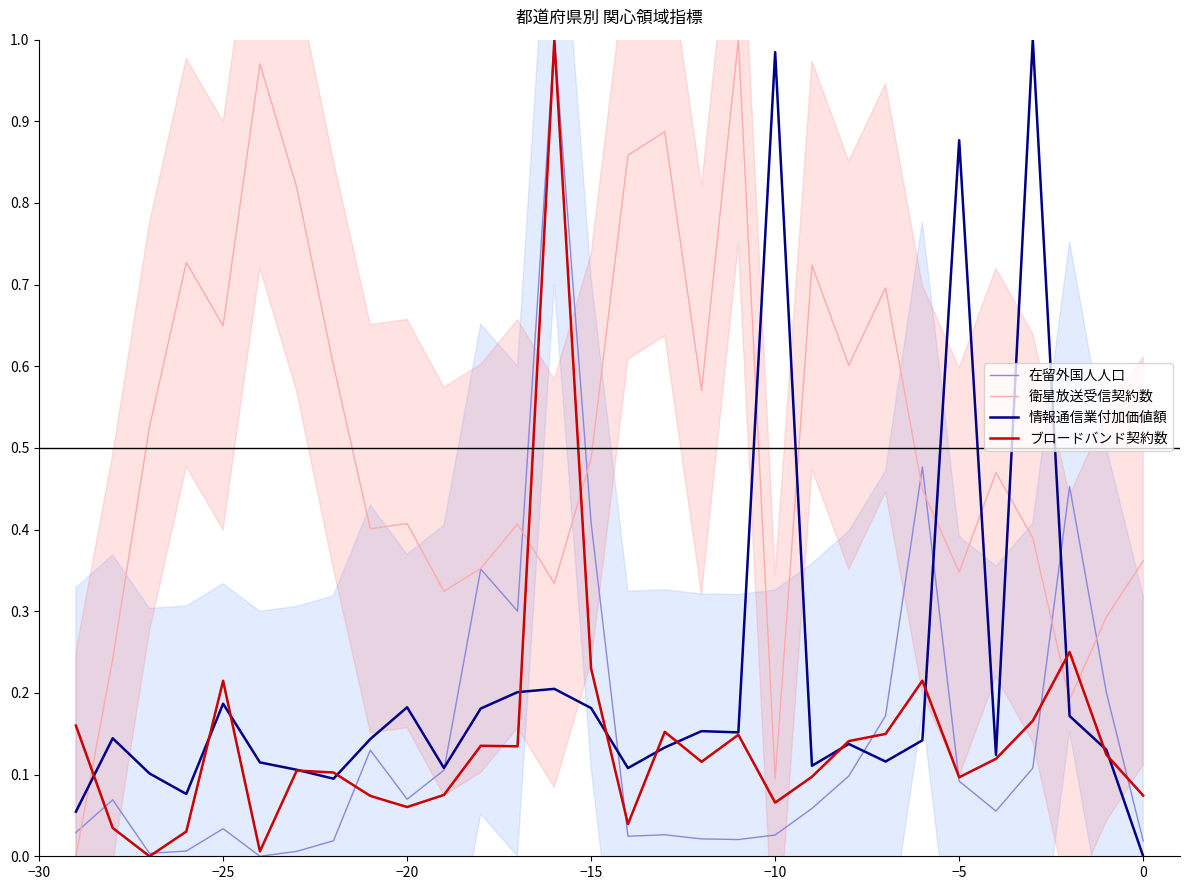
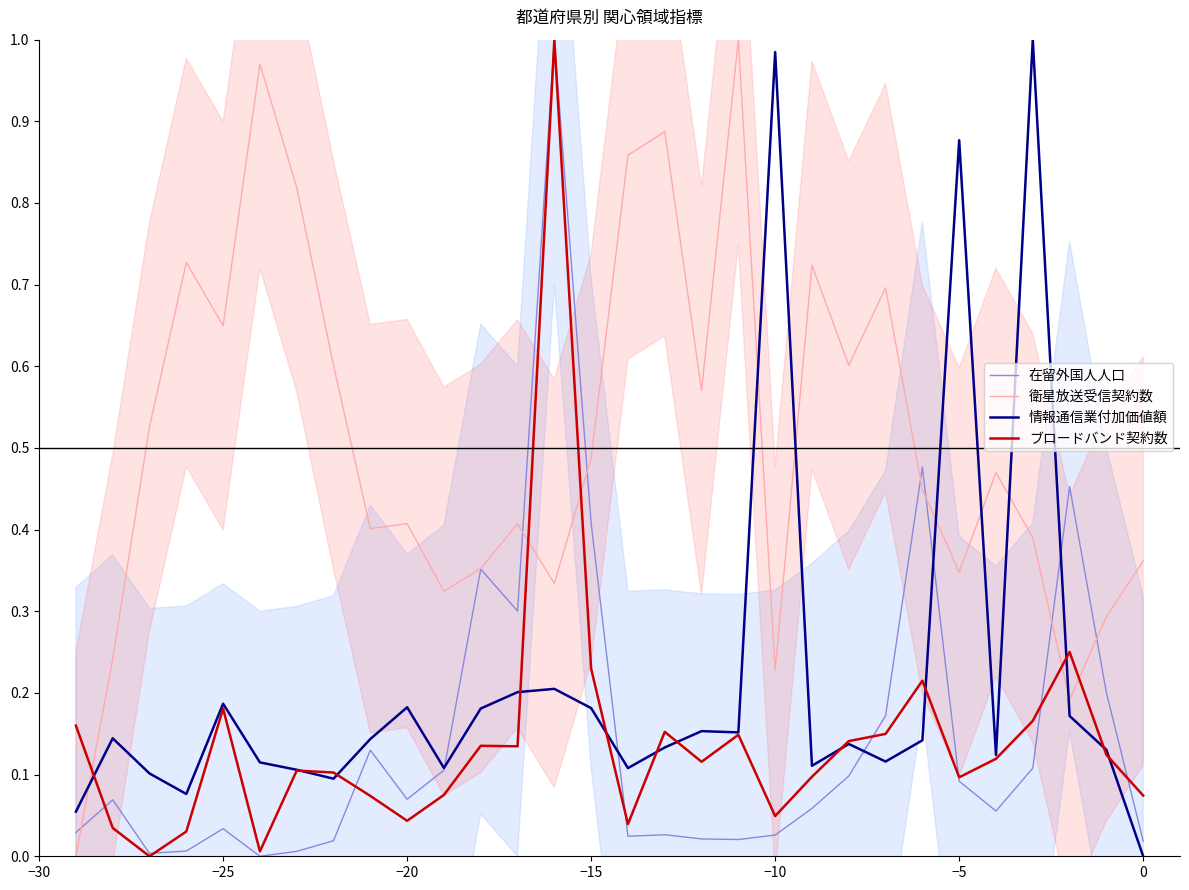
ブロードバンド契約数, −25: 0.21 -> 0.18
ブロードバンド契約数, −20: 0.06 -> 0.04
衛星放送受信契約数, −10: 0.09 -> 0.23
ブロードバンド契約数, −10: 0.07 -> 0.05
